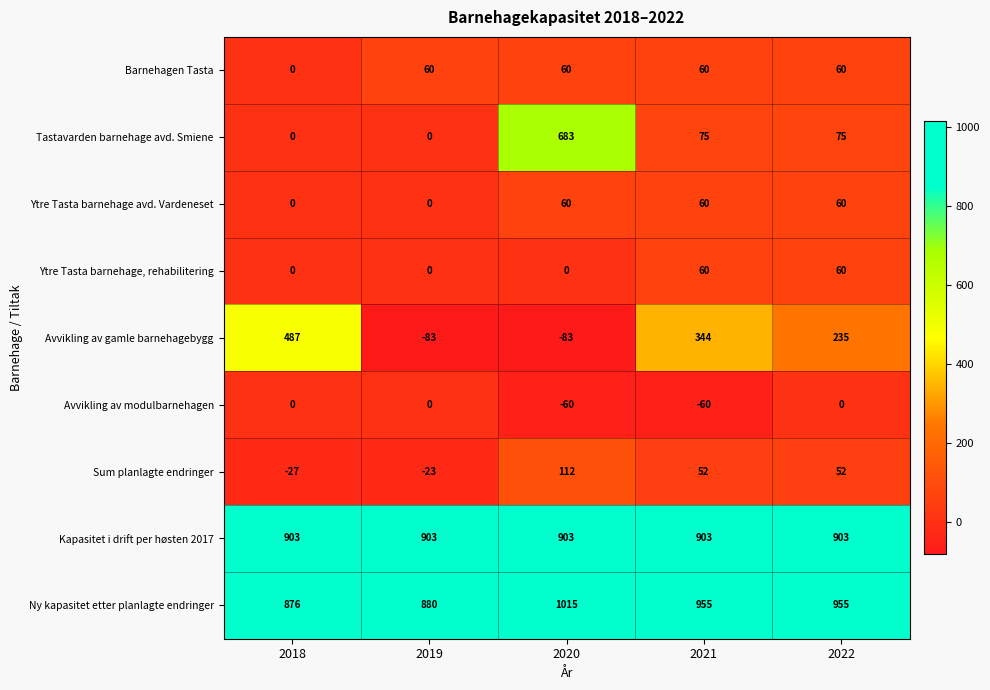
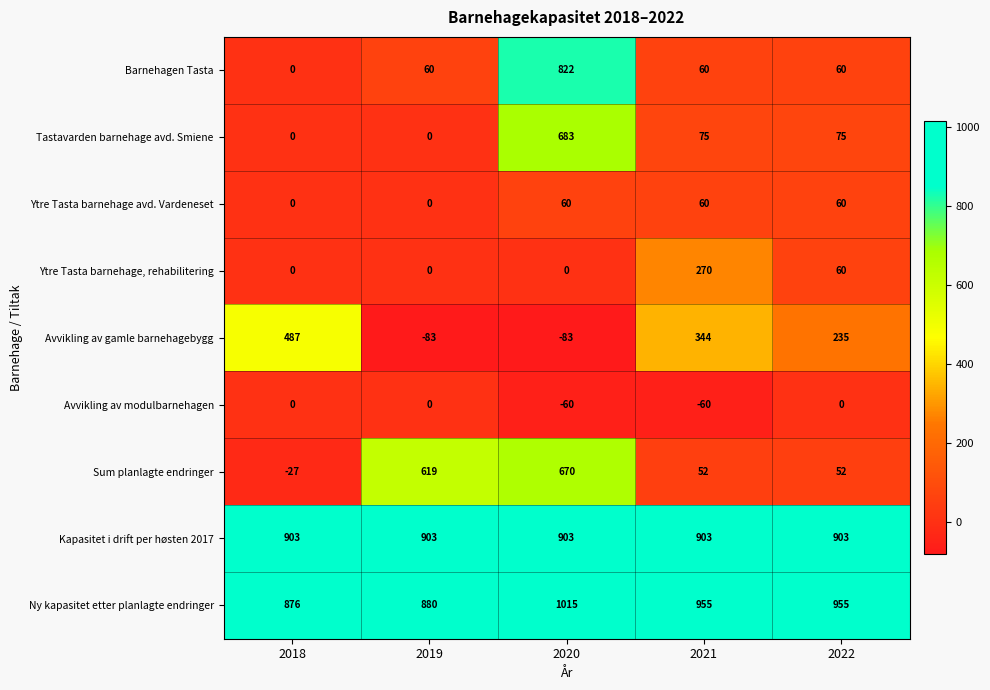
Barnehagen Tasta, 2020: 60 -> 822
Ytre Tasta barnehage, rehabilitering, 2021: 60 -> 270
Sum planlagte endringer, 2019: -23 -> 619
Sum planlagte endringer, 2020: 112 -> 670
